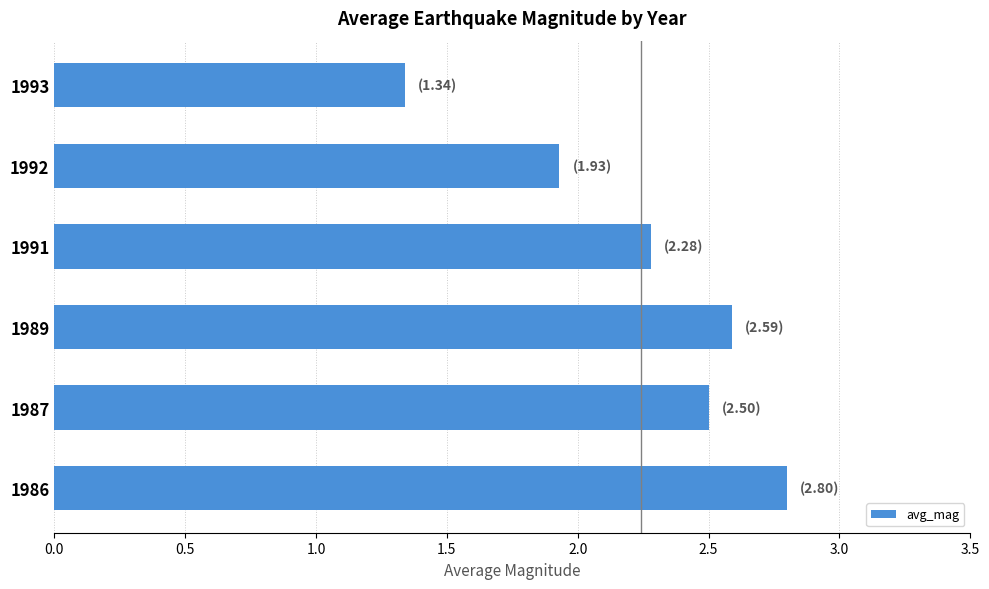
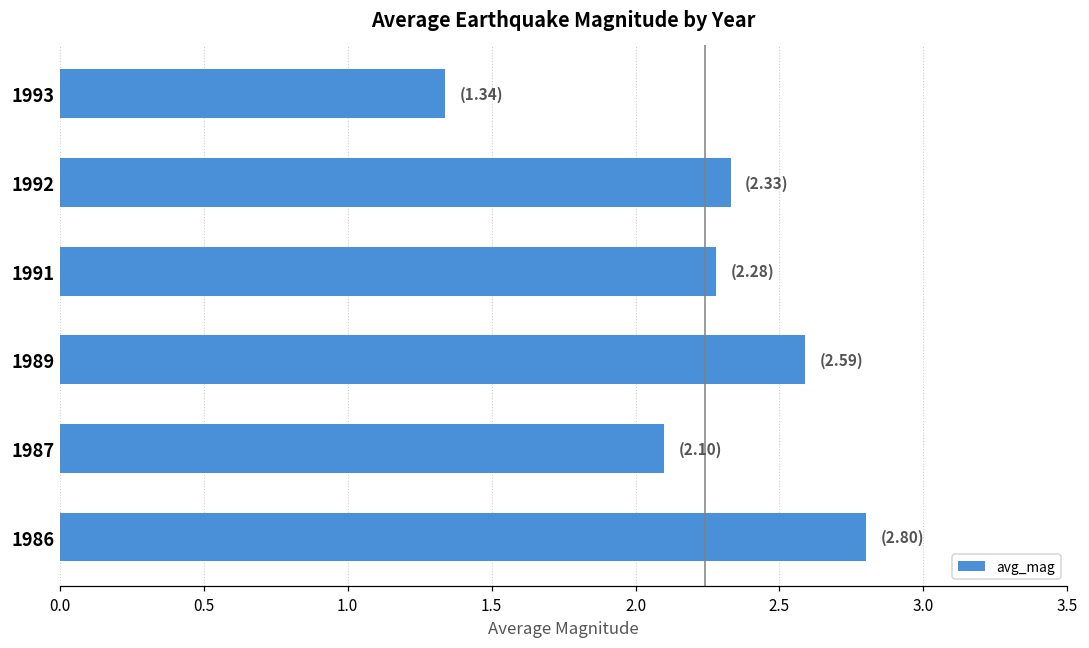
1992: (1.93) -> (2.33)
1987: (2.50) -> (2.10)
